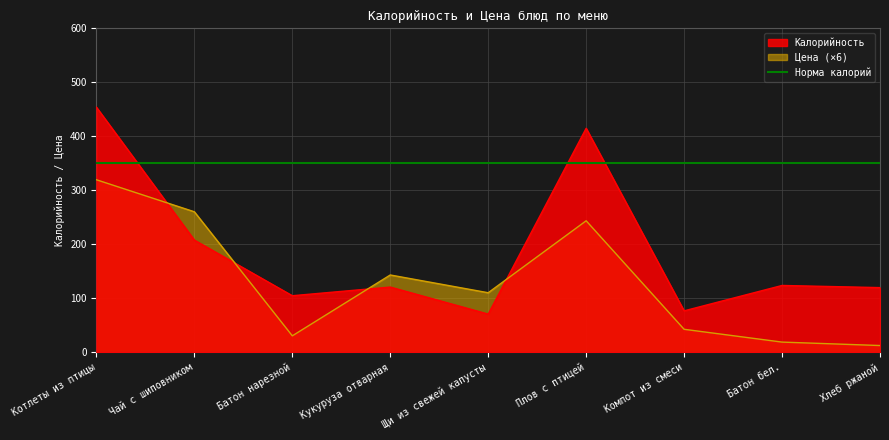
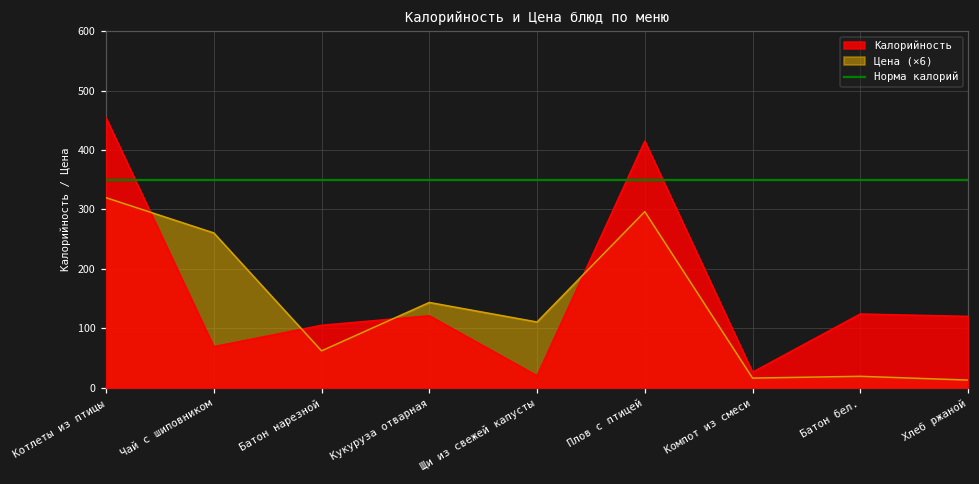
Калорийность, Чай с шиповником: 210 -> 70
Цена (×6), Батон нарезной: 30 -> 60
Калорийность, Щи из свежей капусты: 70 -> 20
Цена (×6), Плов с птицей: 240 -> 300
Калорийность, Компот из смеси: 80 -> 30
Цена (×6), Компот из смеси: 40 -> 20
